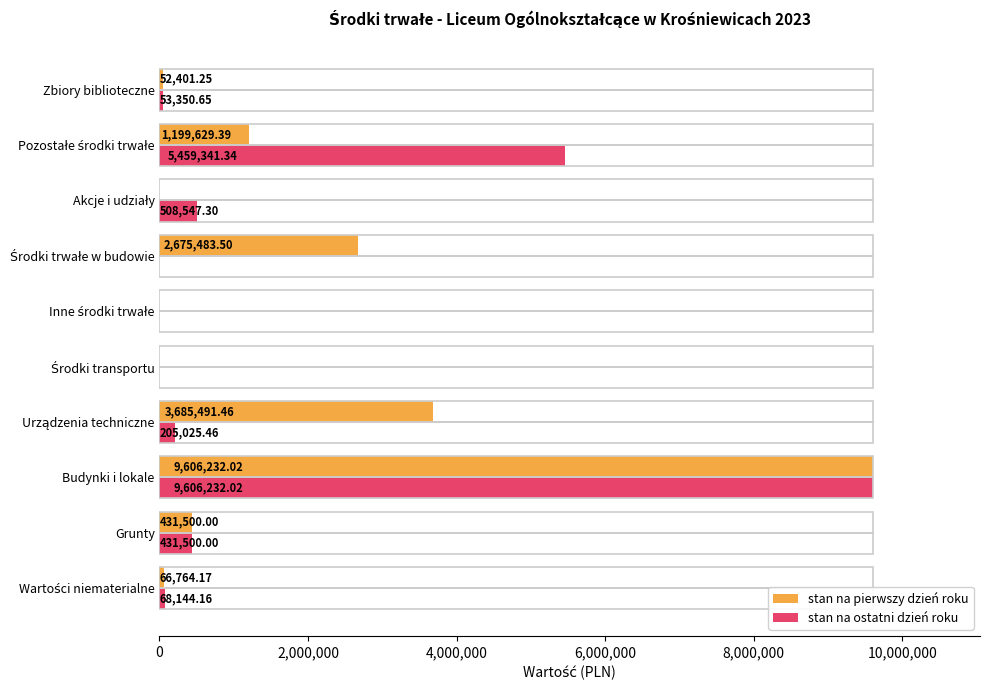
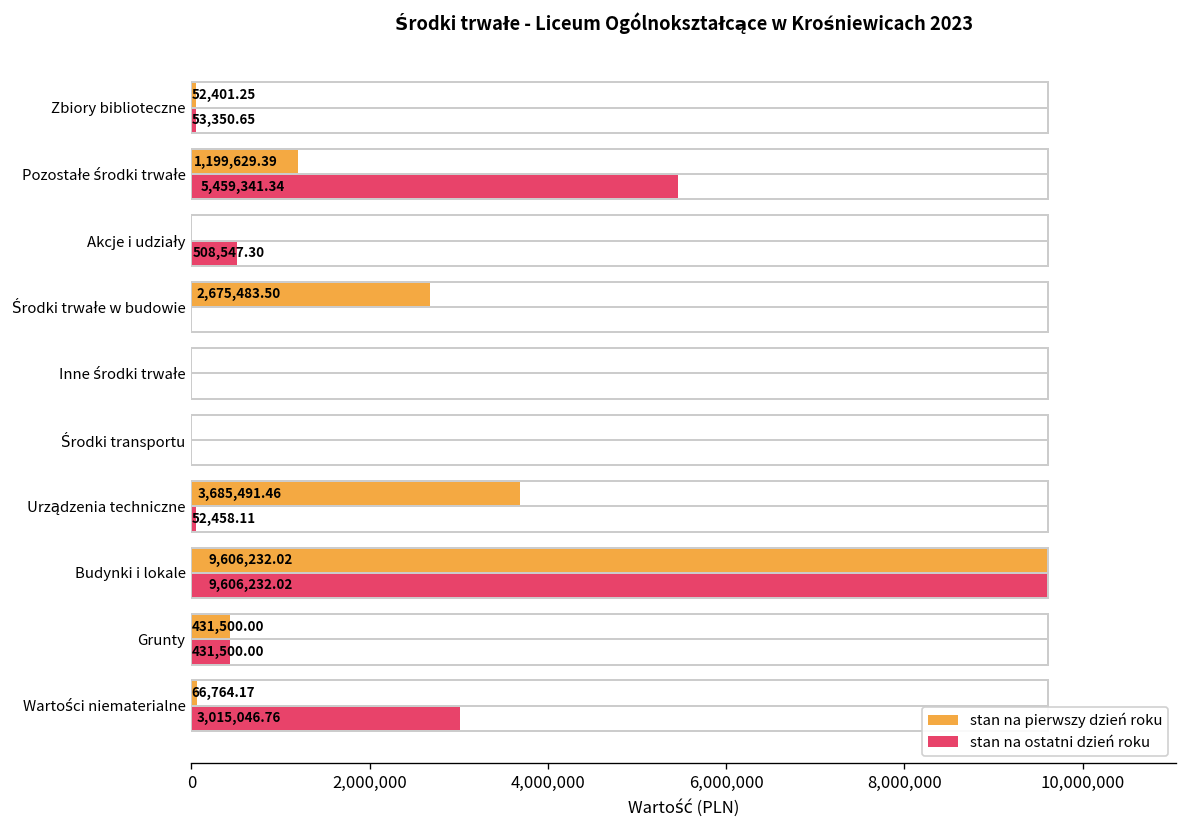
stan na ostatni dzień roku, Urządzenia techniczne: 205,025.46 -> 52,458.11
stan na ostatni dzień roku, Wartości niematerialne: 68,144.16 -> 3,015,046.76
